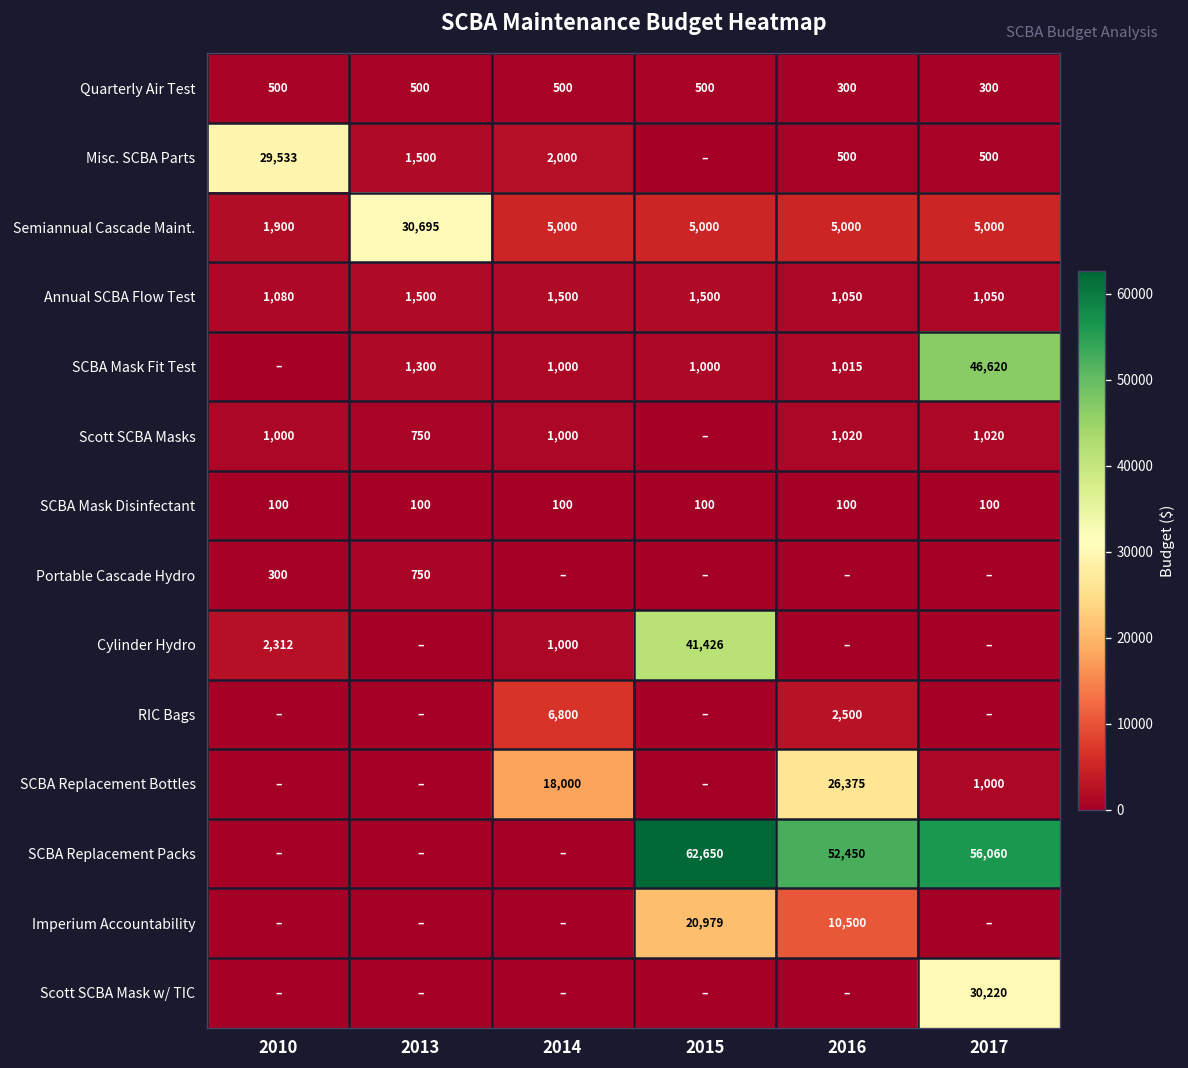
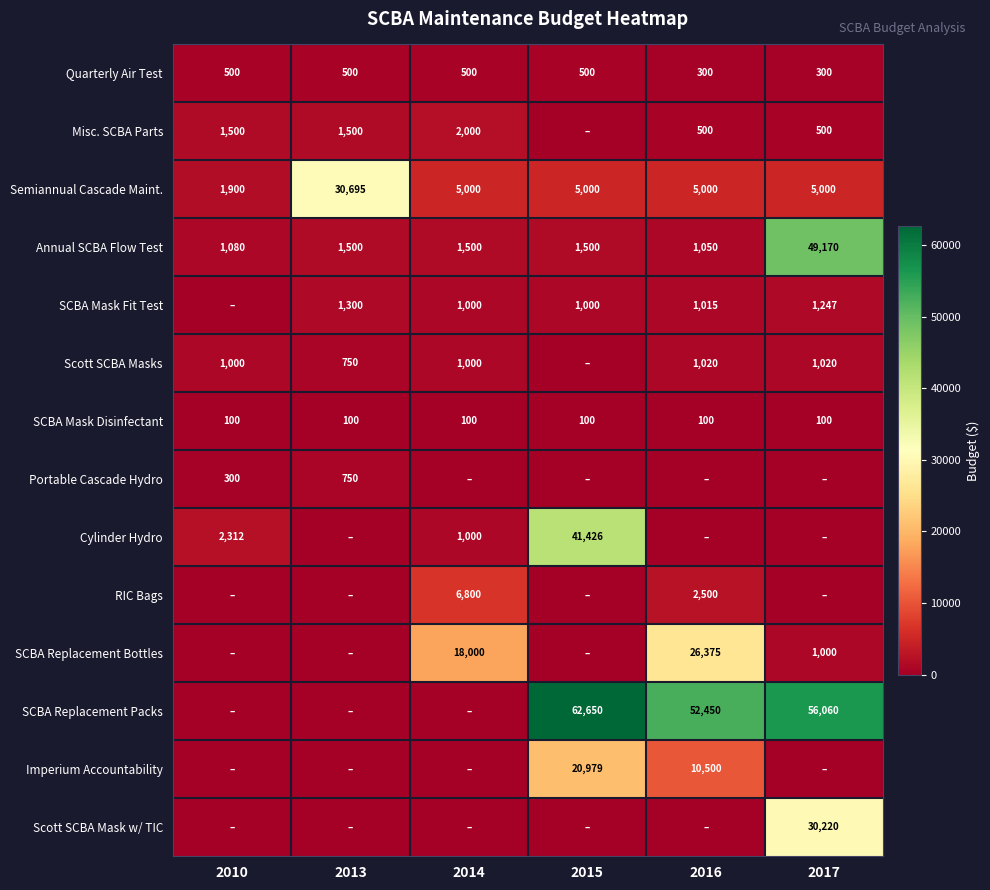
Misc. SCBA Parts, 2010: 29,533 -> 1,500
Annual SCBA Flow Test, 2017: 1,050 -> 49,170
SCBA Mask Fit Test, 2017: 46,620 -> 1,247
